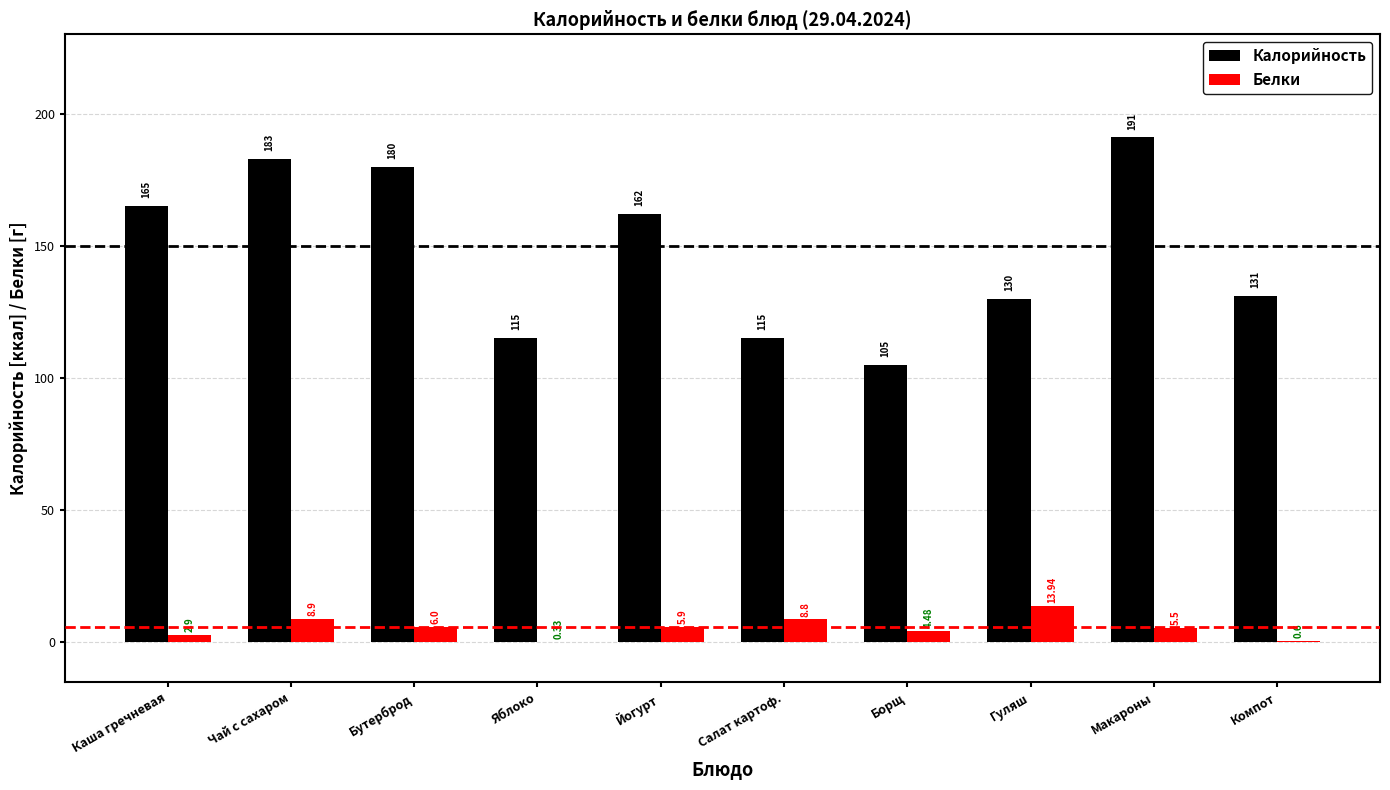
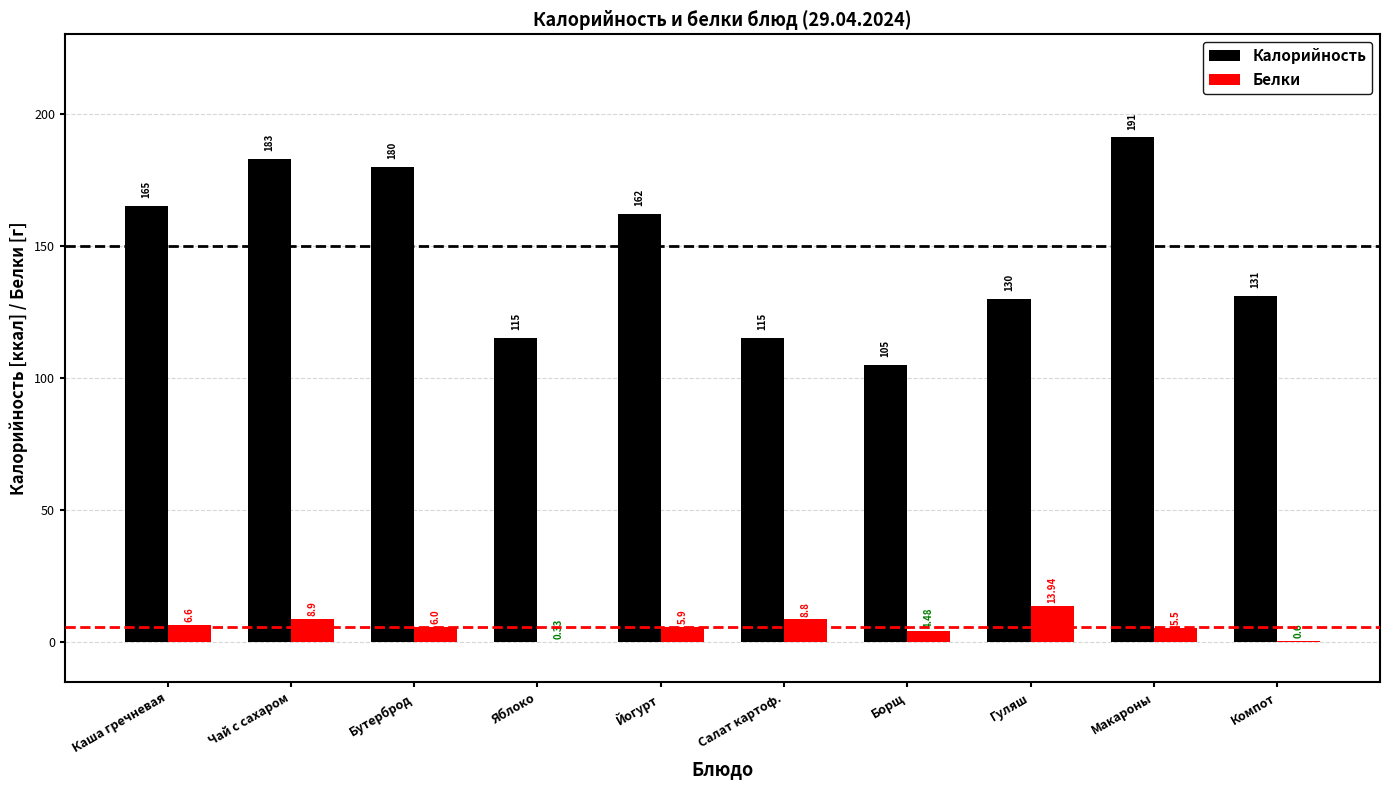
Белки, Каша гречневая: 2.9 -> 6.6
